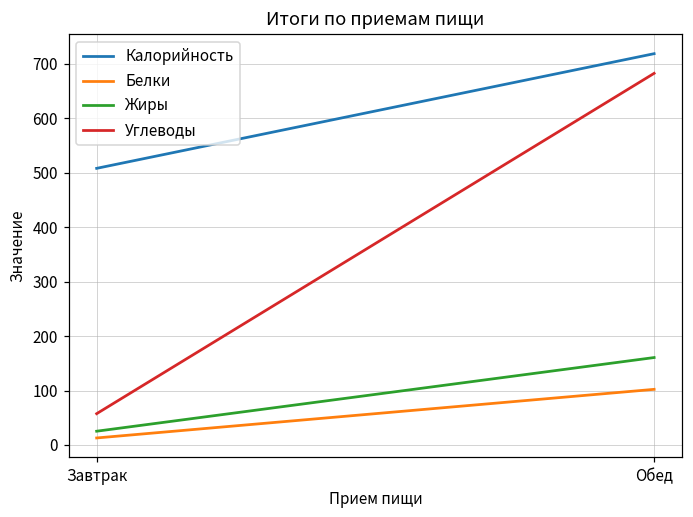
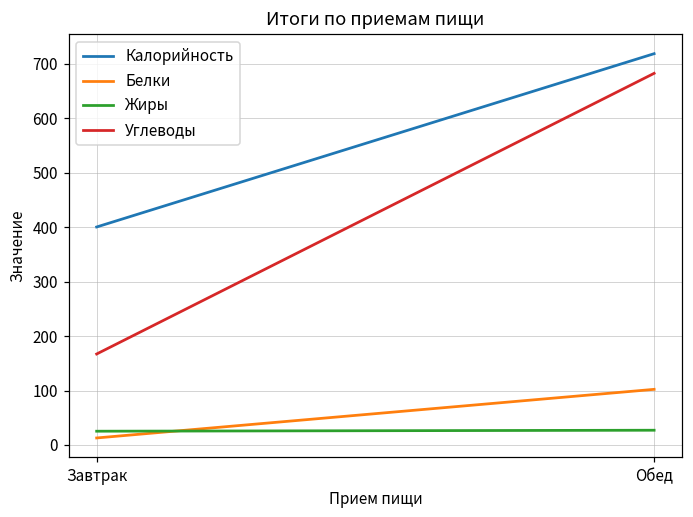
Калорийность, Завтрак: 510 -> 400
Углеводы, Завтрак: 60 -> 170
Жиры, Обед: 160 -> 30
